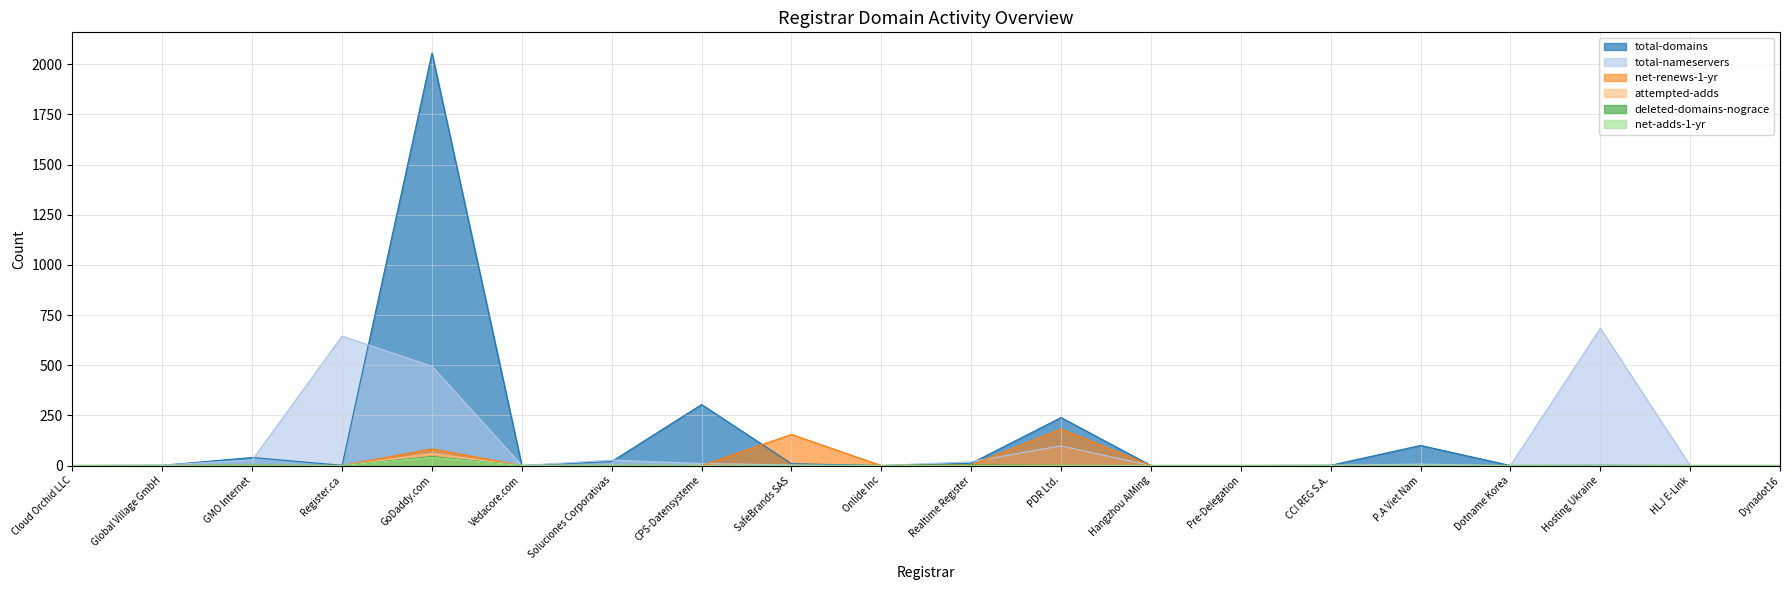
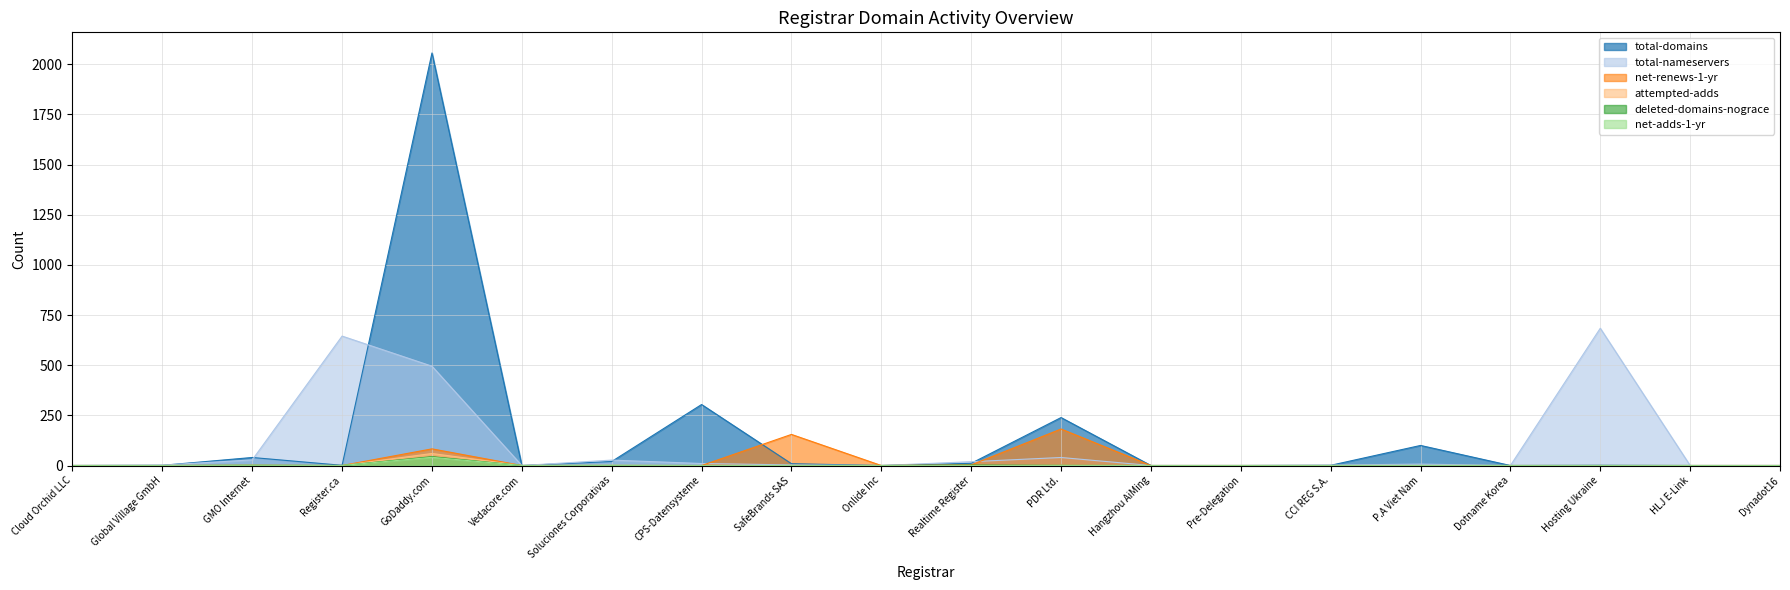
total-nameservers, PDR Ltd.: 100 -> 40
